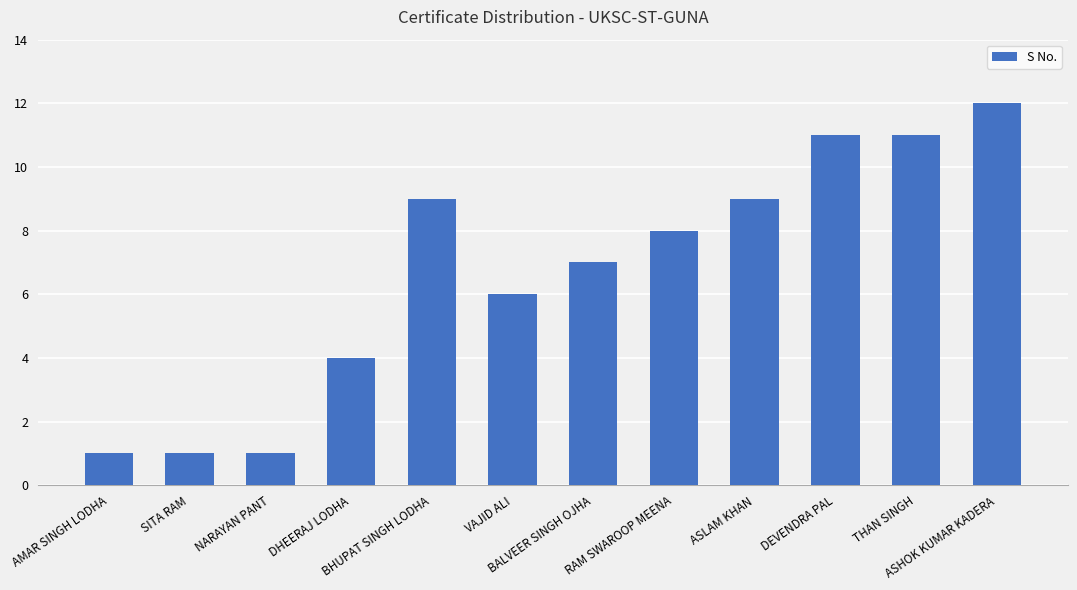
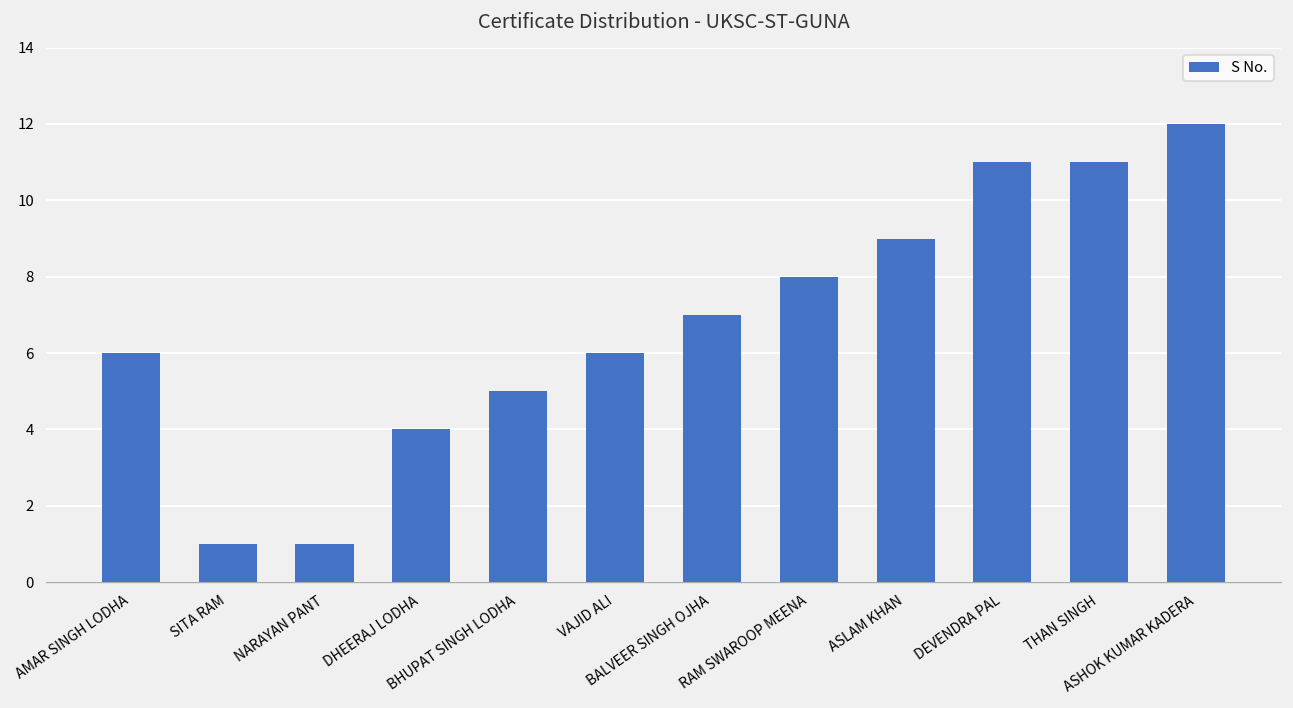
AMAR SINGH LODHA: 1 -> 6
BHUPAT SINGH LODHA: 9 -> 5
